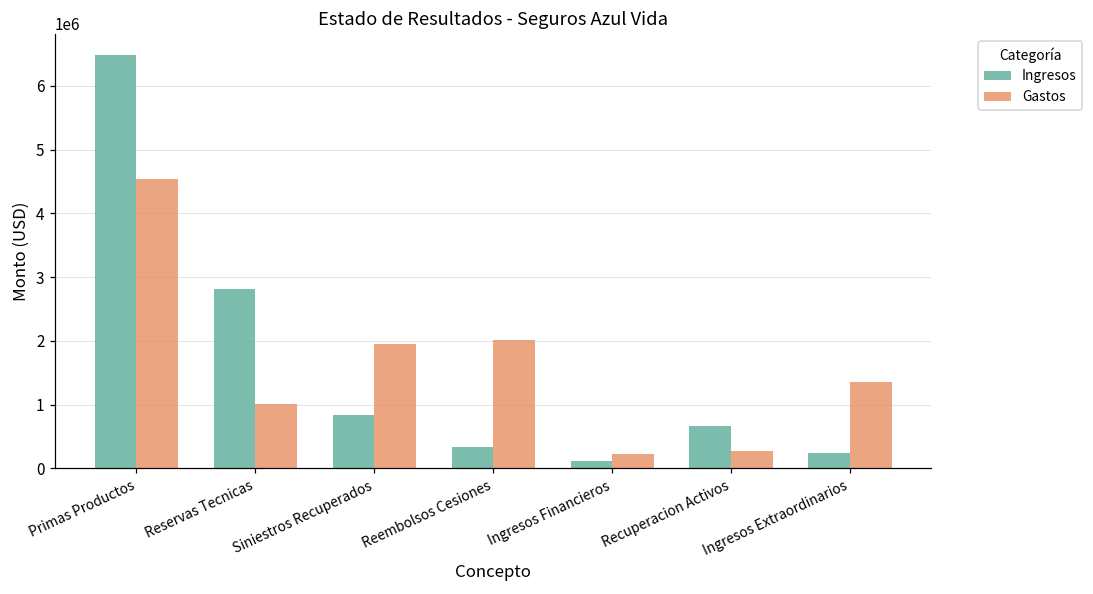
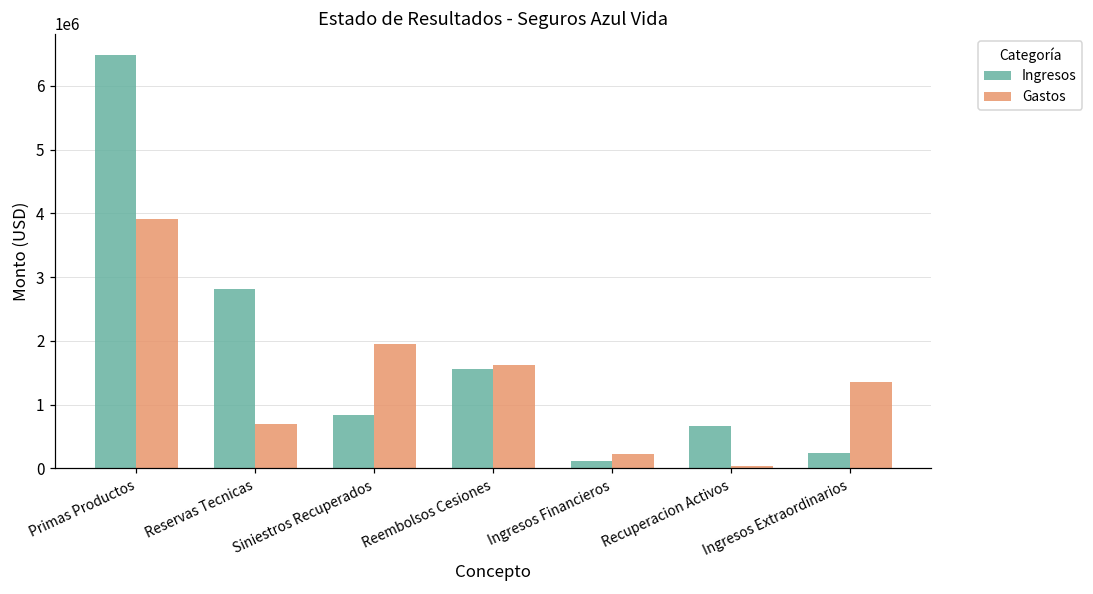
Gastos, Primas Productos: 4500000 -> 3900000
Gastos, Reservas Tecnicas: 1000000 -> 700000
Ingresos, Reembolsos Cesiones: 300000 -> 1600000
Gastos, Reembolsos Cesiones: 2000000 -> 1600000
Gastos, Recuperacion Activos: 300000 -> 0
